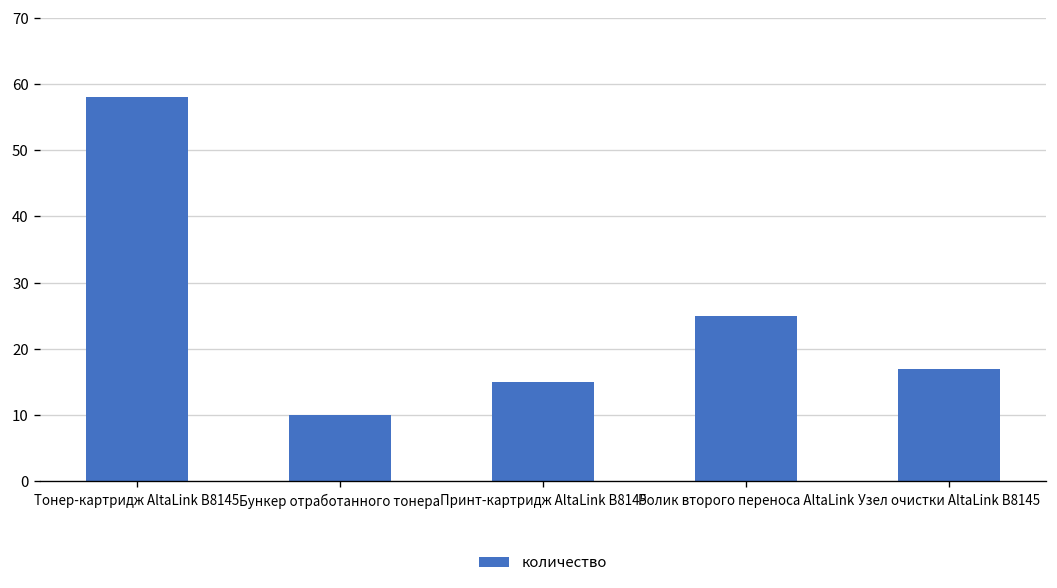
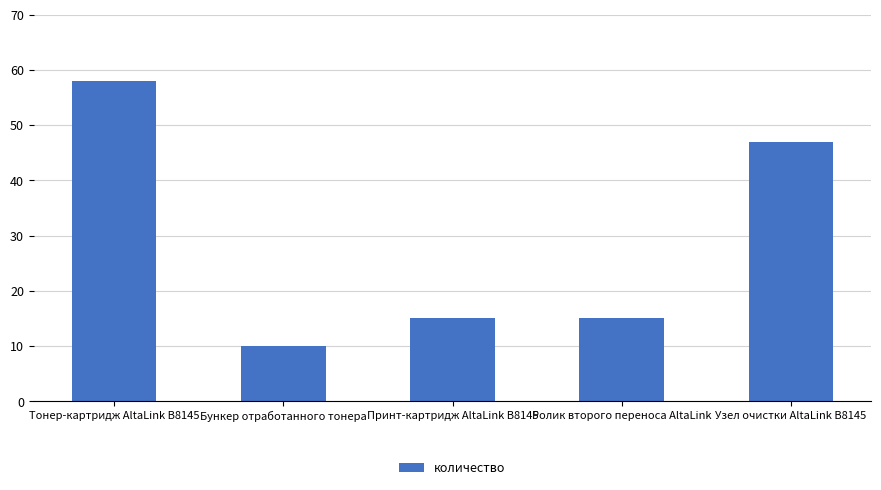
Ролик второго переноса AltaLink: 25 -> 15
Узел очистки AltaLink B8145: 17 -> 47
